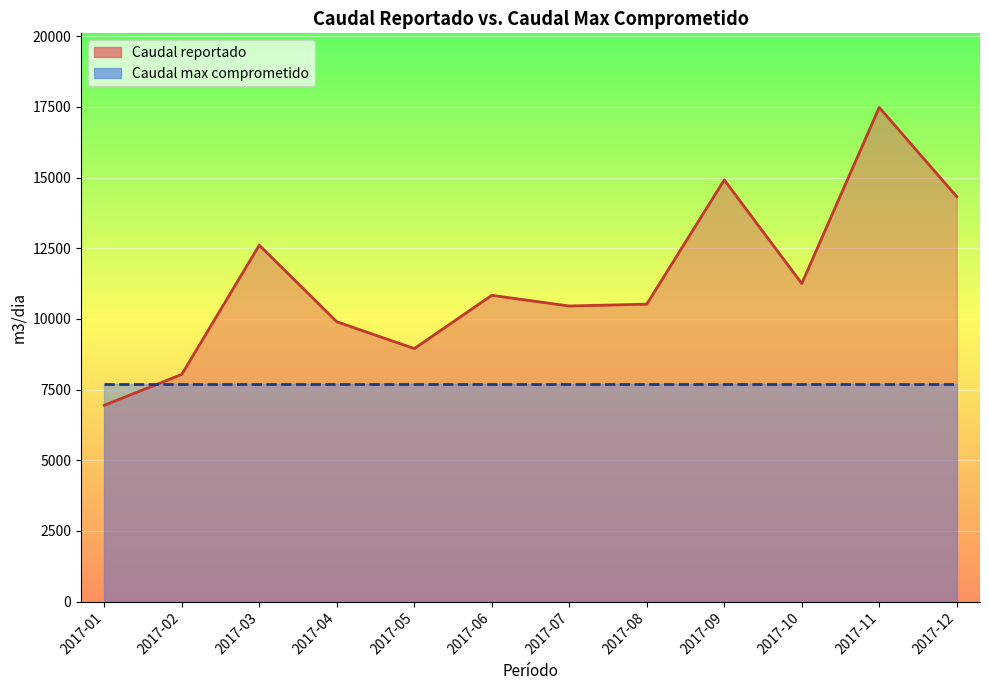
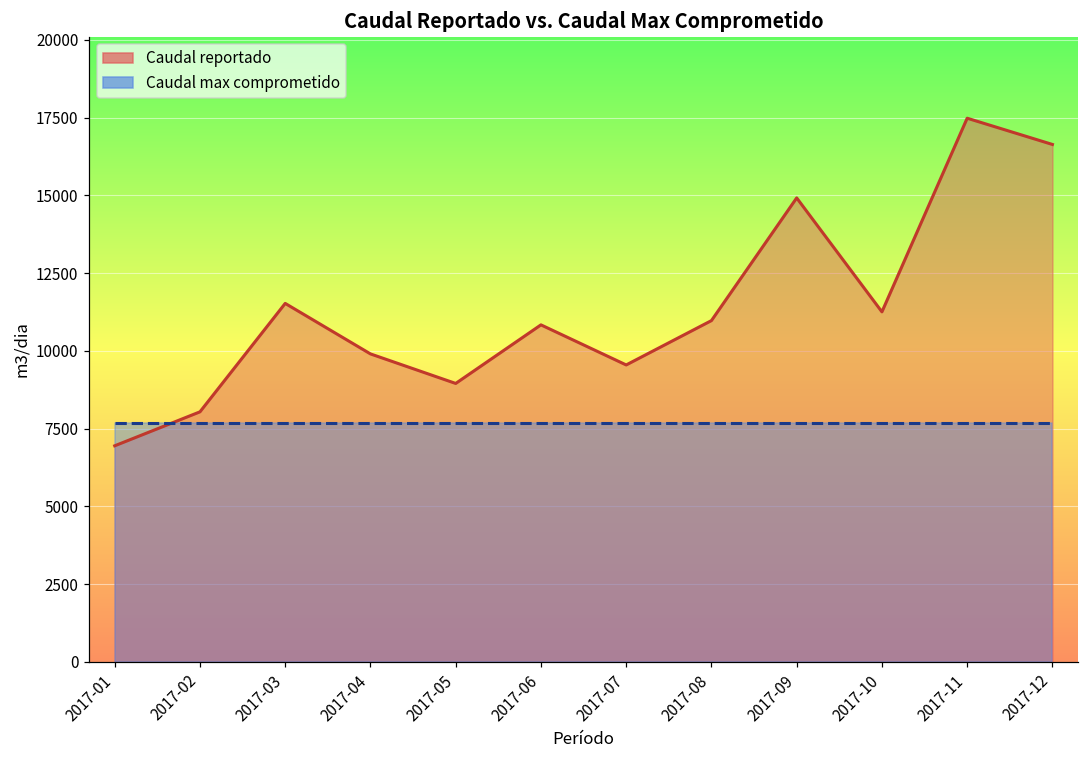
Caudal reportado, 2017-03: 12600 -> 11500
Caudal reportado, 2017-07: 10500 -> 9500
Caudal reportado, 2017-08: 10500 -> 11000
Caudal reportado, 2017-12: 14300 -> 16600
